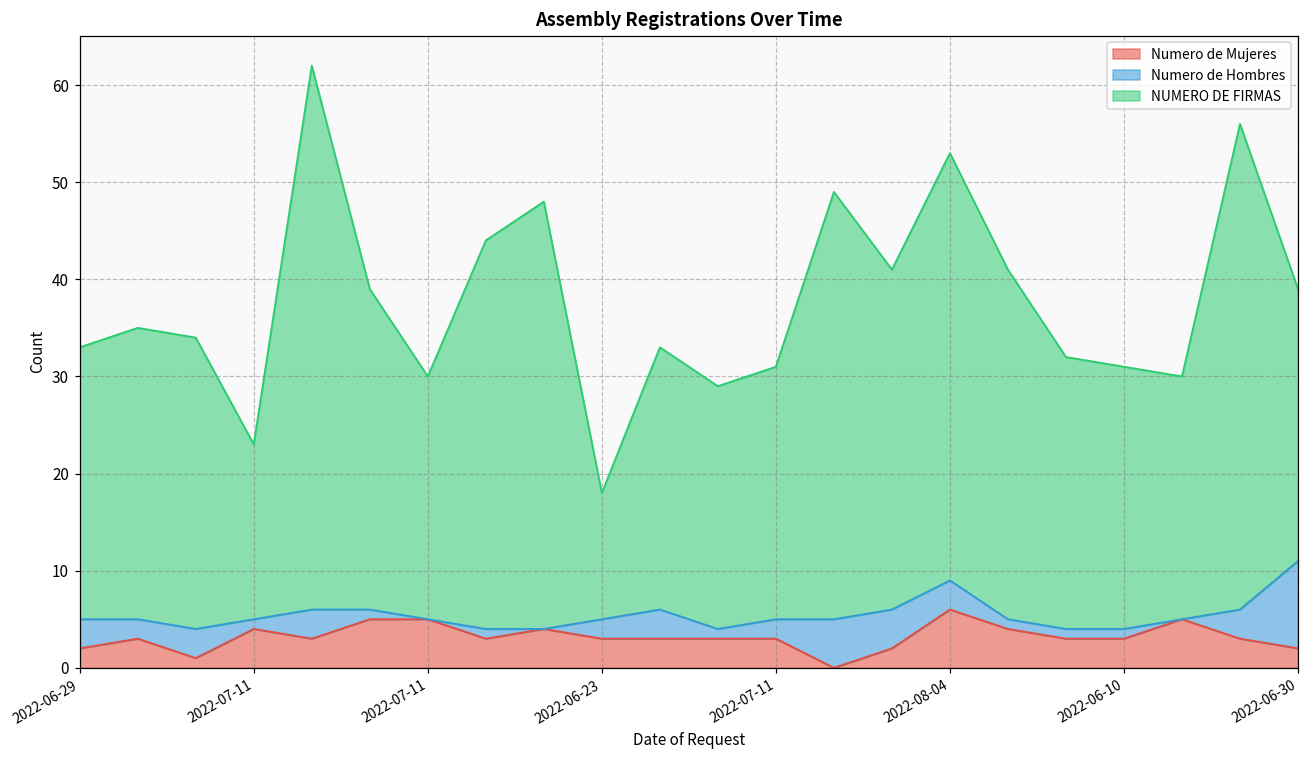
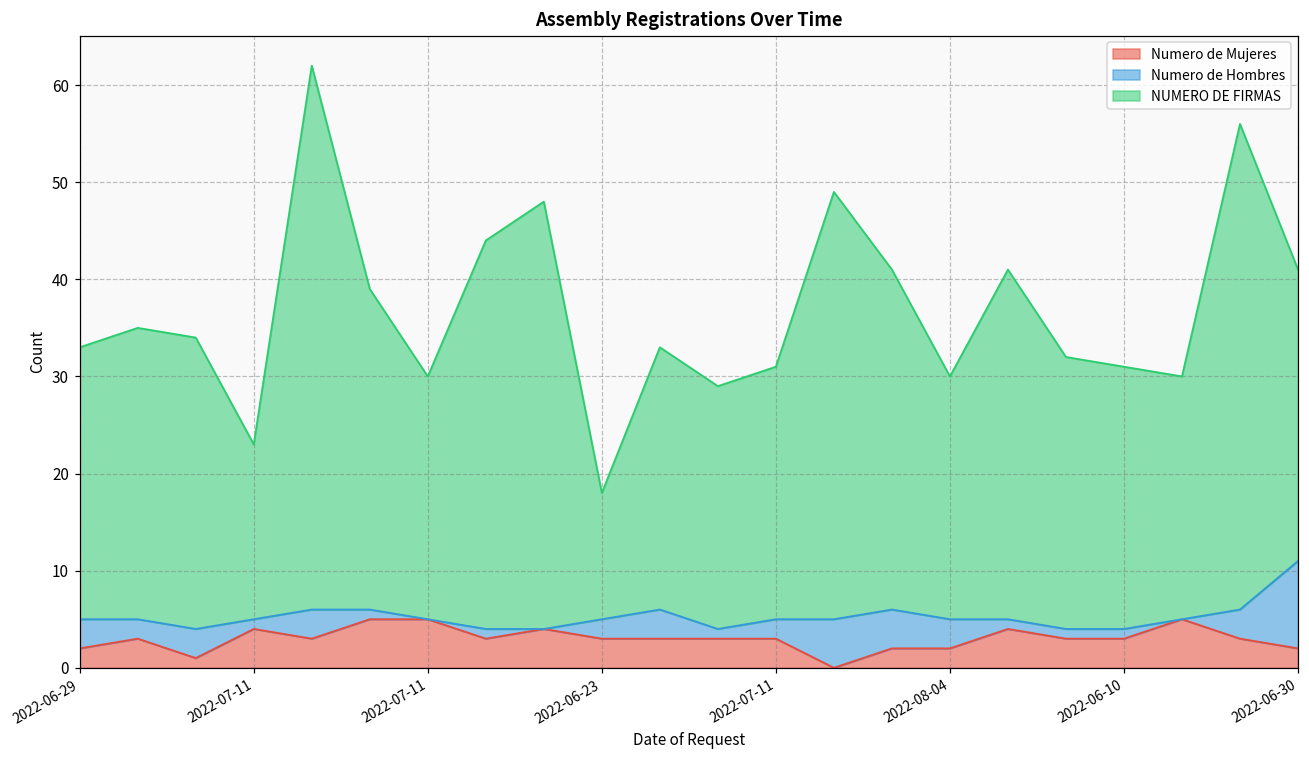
Numero de Mujeres, 2022-08-04: 6 -> 2
NUMERO DE FIRMAS, 2022-08-04: 44 -> 25
NUMERO DE FIRMAS, 2022-06-30: 28 -> 30
